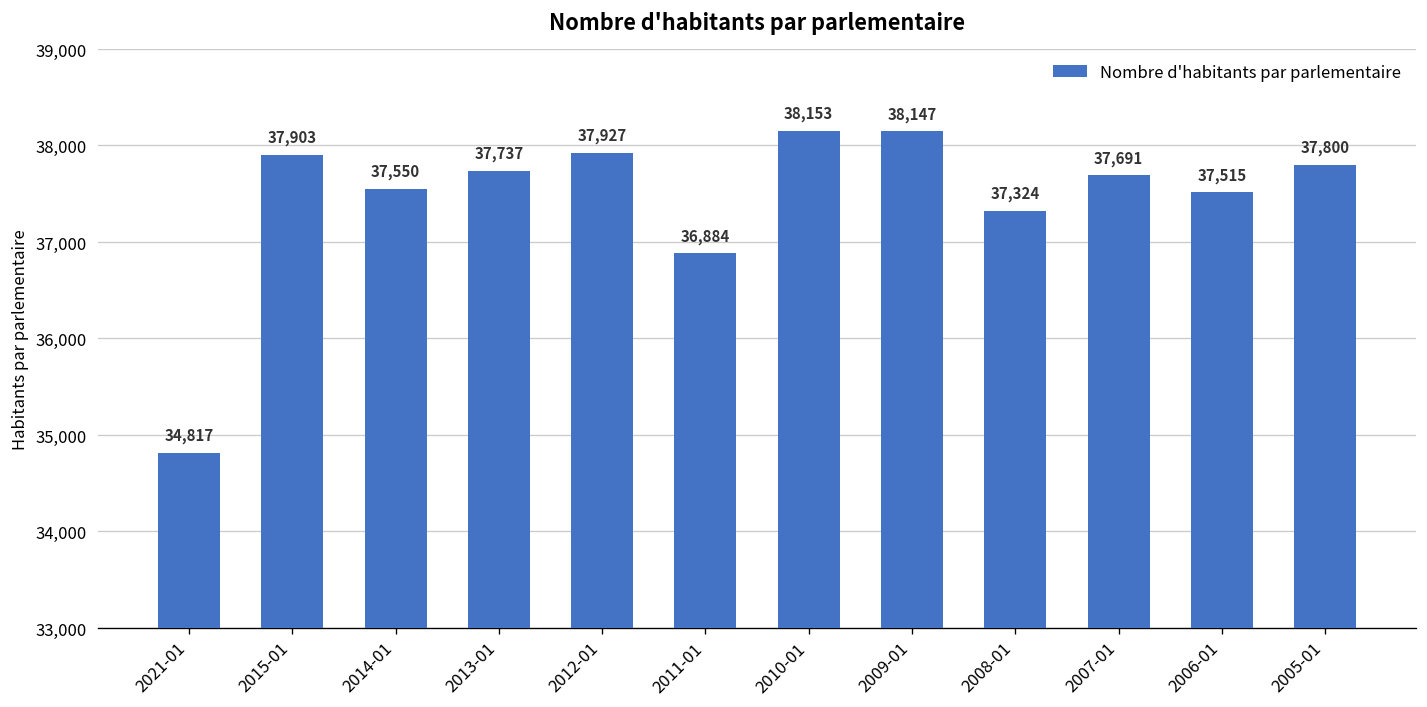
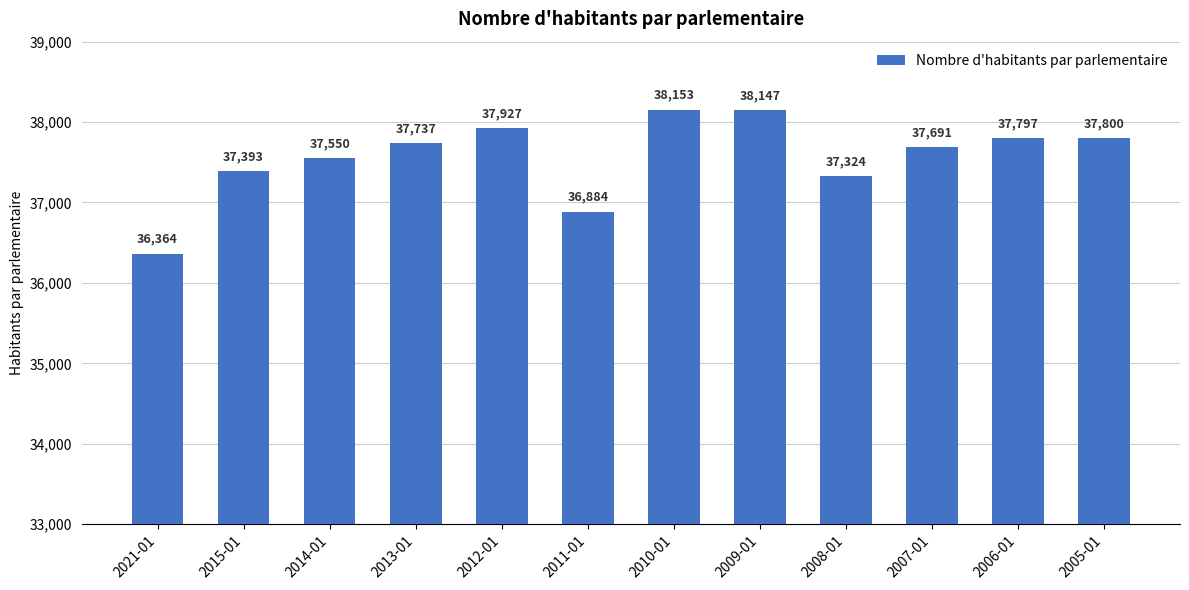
2021-01: 34,817 -> 36,364
2015-01: 37,903 -> 37,393
2006-01: 37,515 -> 37,797
